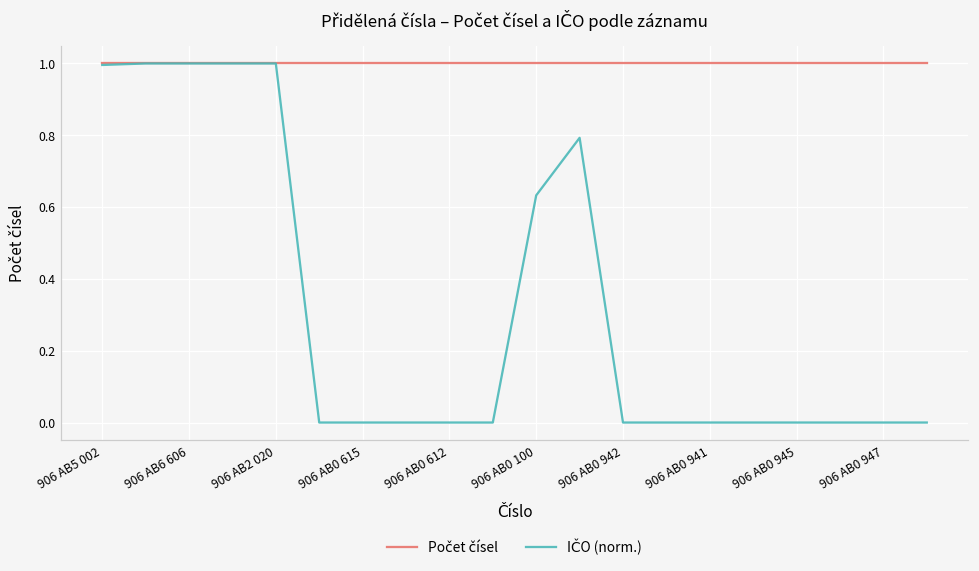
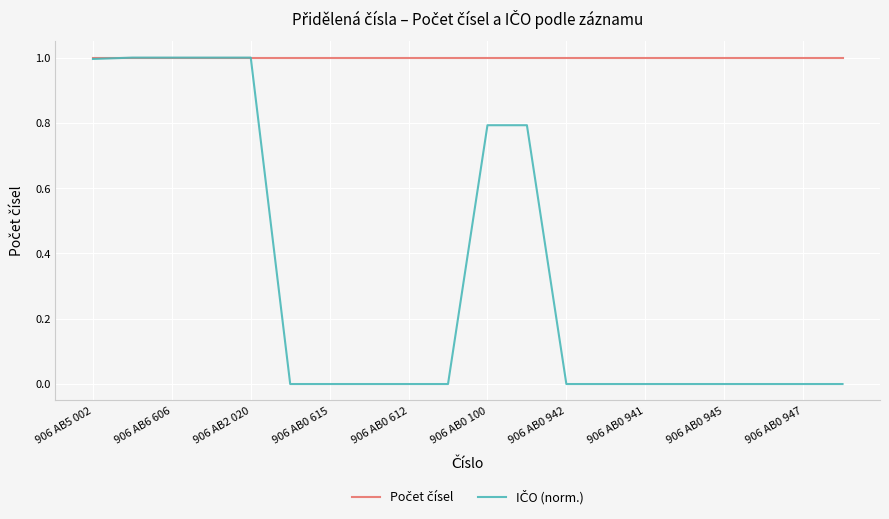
IČO (norm.), 906 AB0 100: 0.63 -> 0.79
